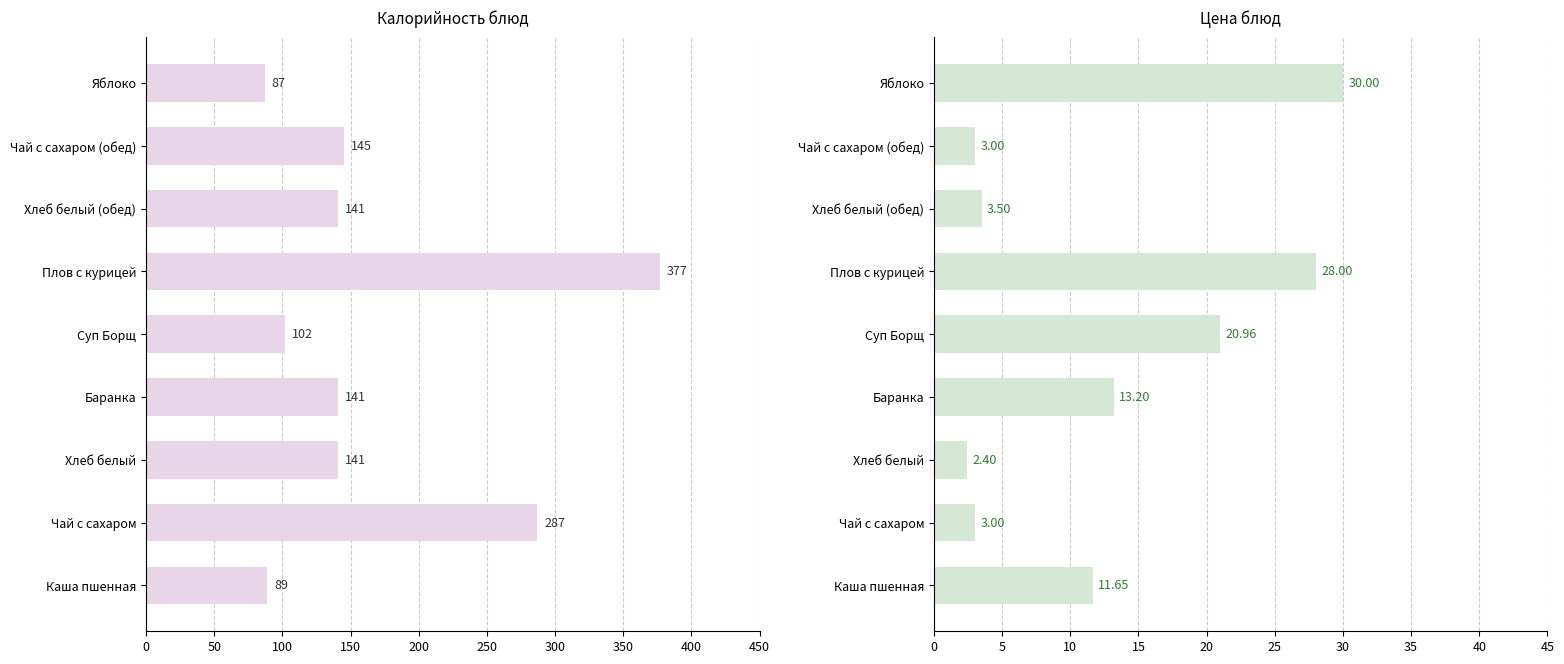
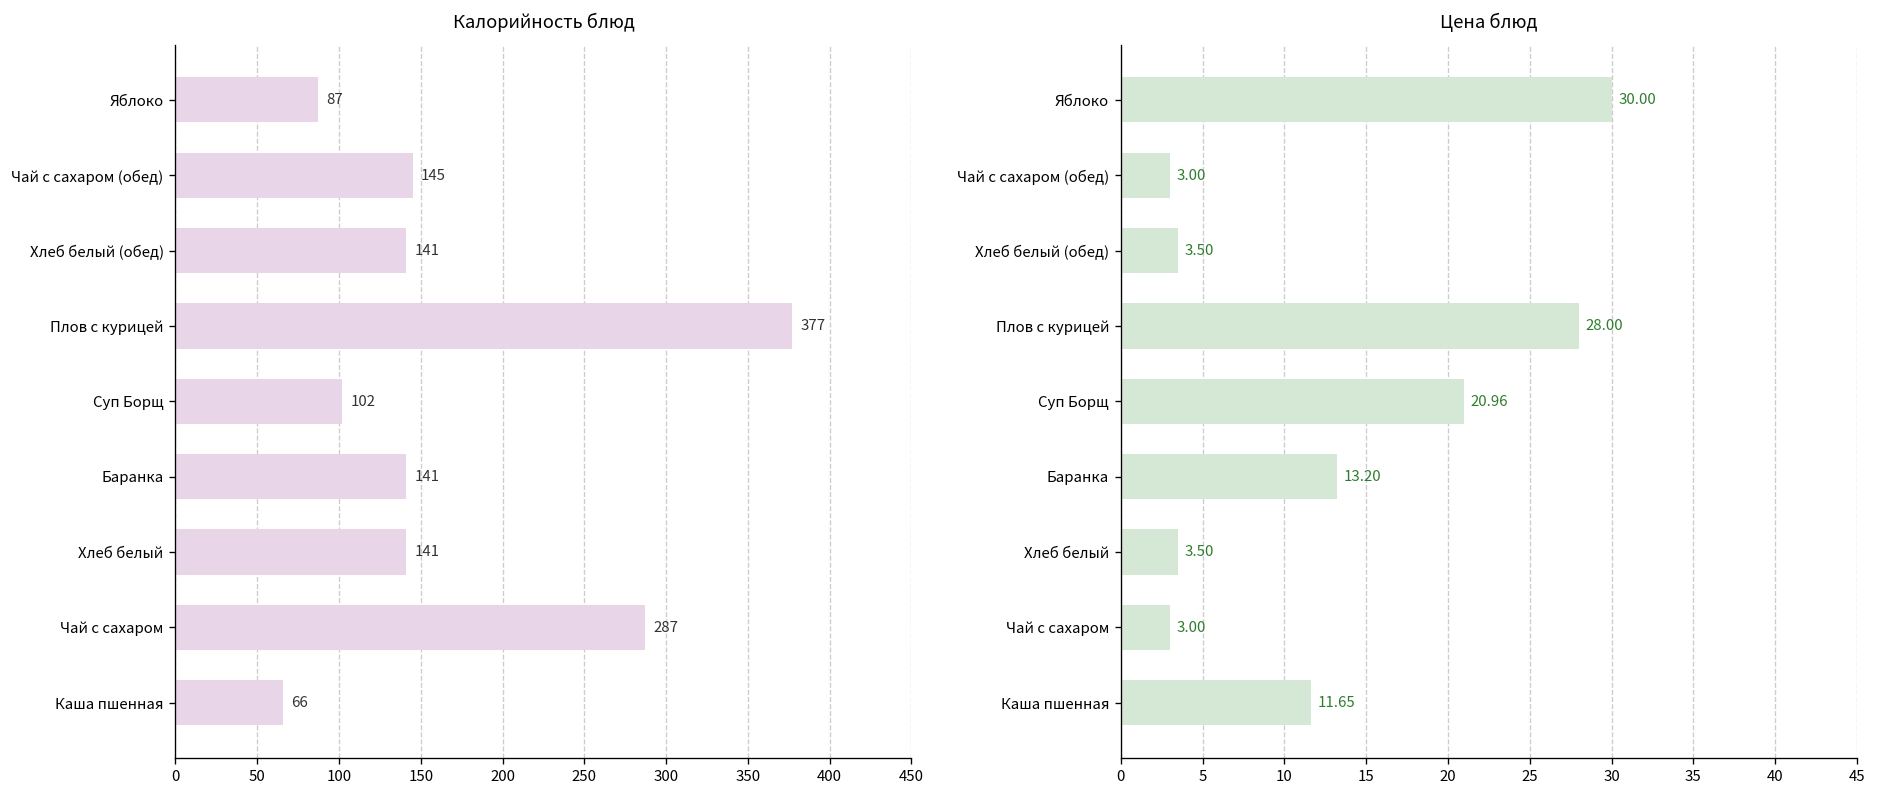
Калорийность блюд, Каша пшенная: 89 -> 66
Цена блюд, Хлеб белый: 2.40 -> 3.50
